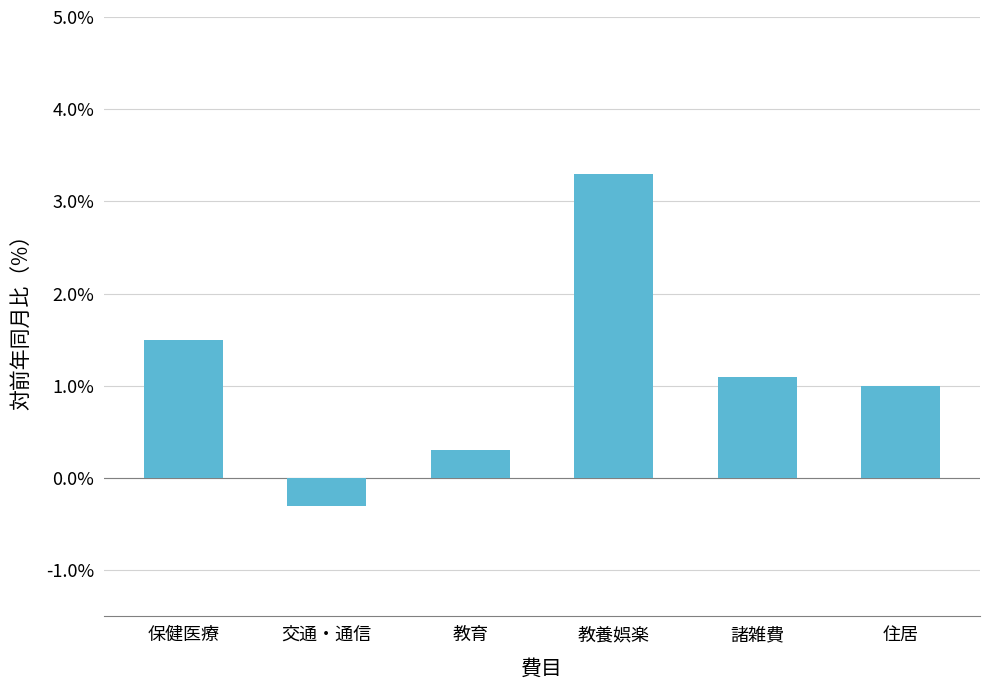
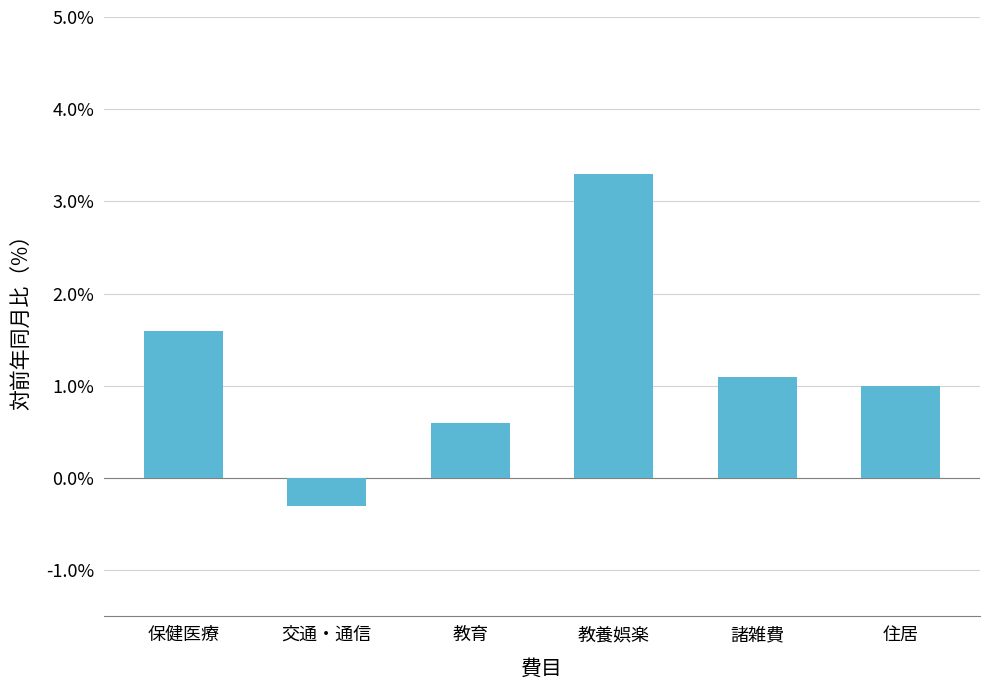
保健医療: 1.5% -> 1.6%
教育: 0.3% -> 0.6%
